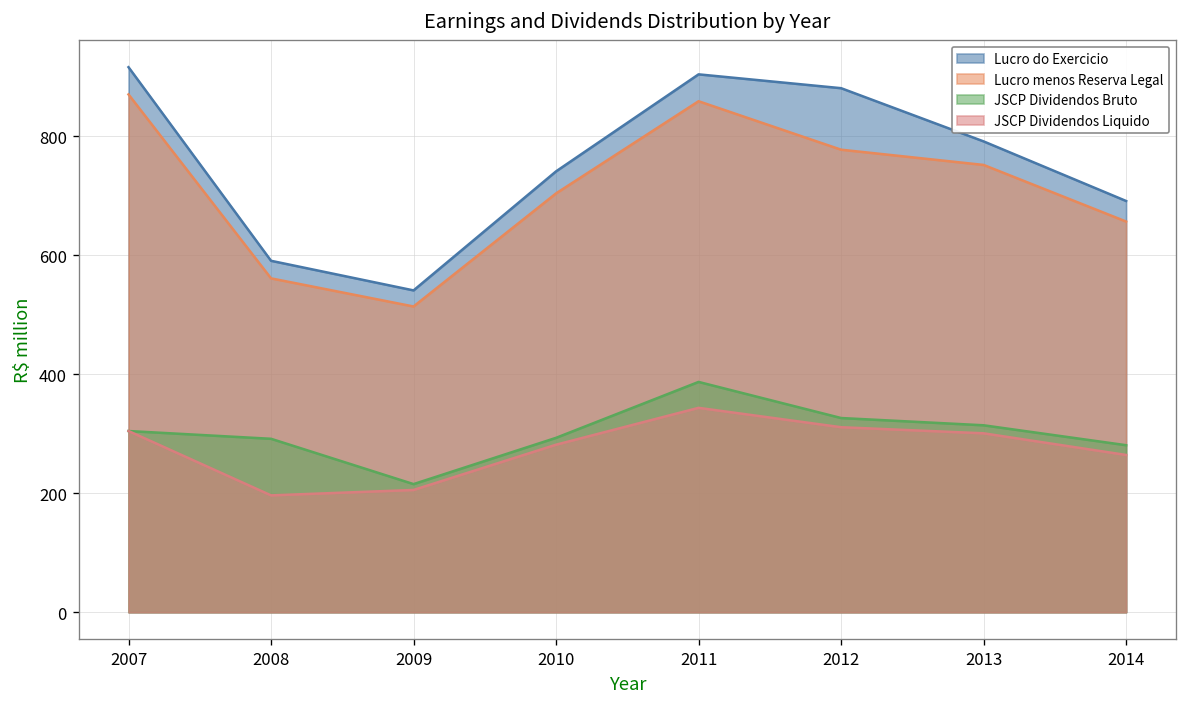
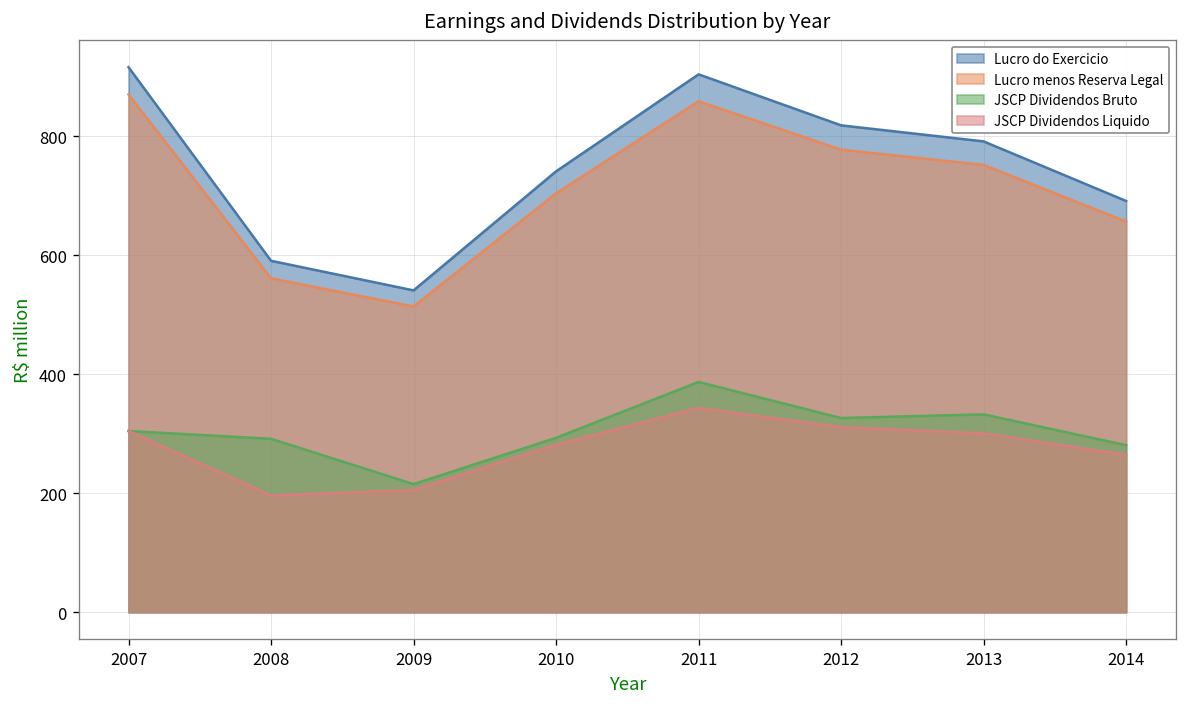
Lucro do Exercicio, 2012: 880 -> 820
JSCP Dividendos Bruto, 2013: 310 -> 330
